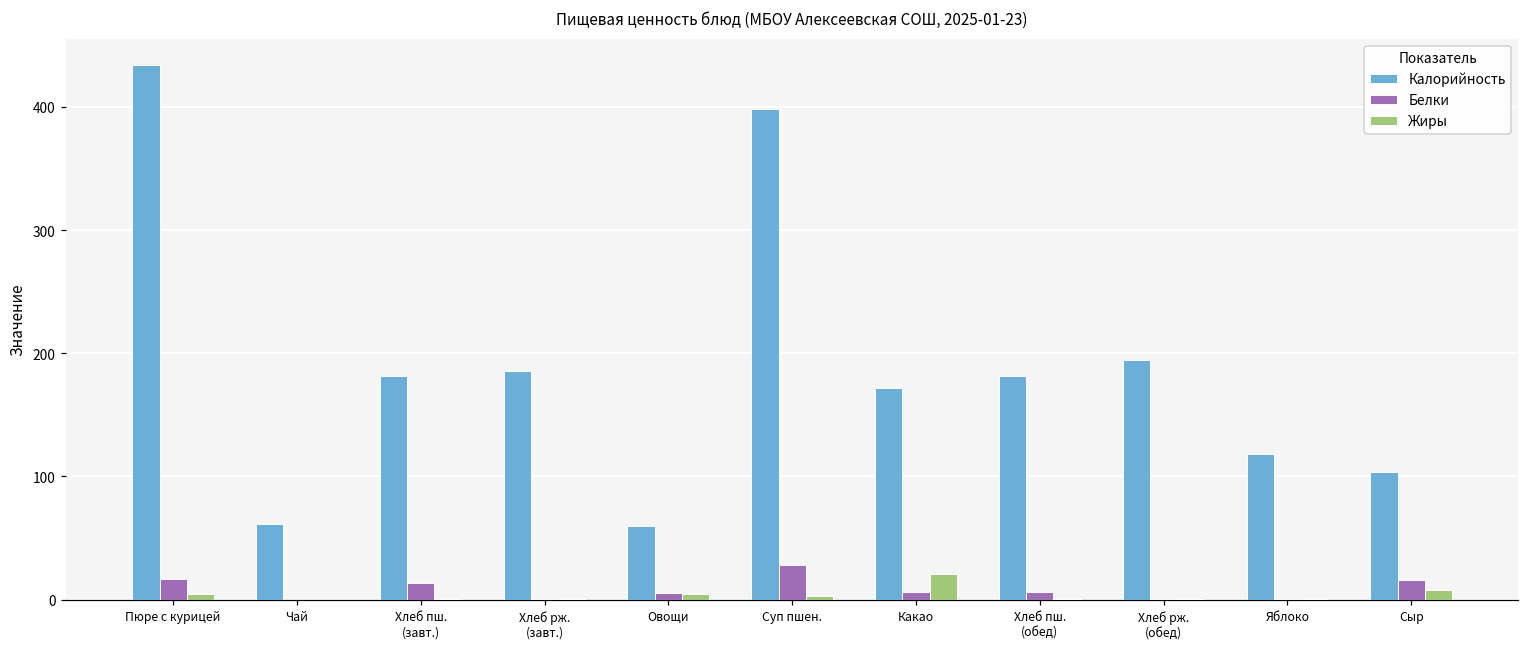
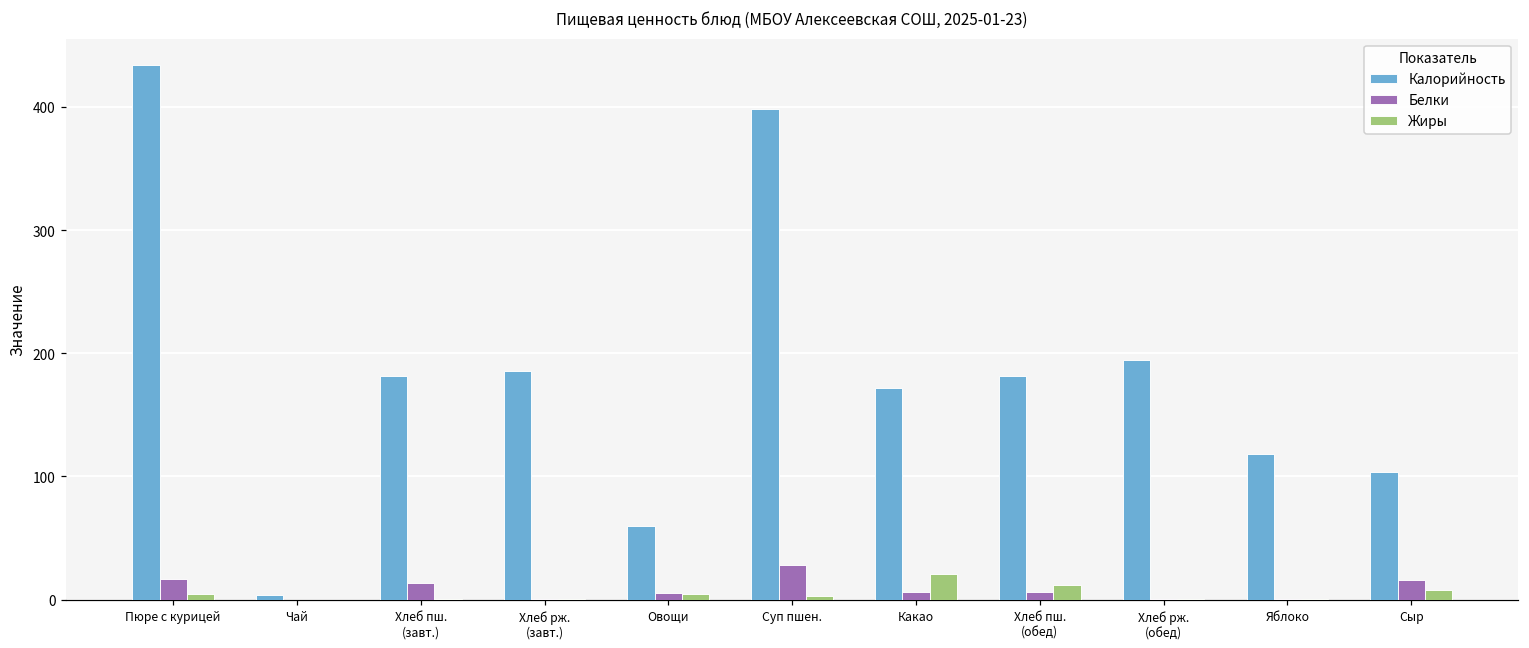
Калорийность, Чай: 62 -> 4
Жиры, Хлеб пш. (обед): 1 -> 12
